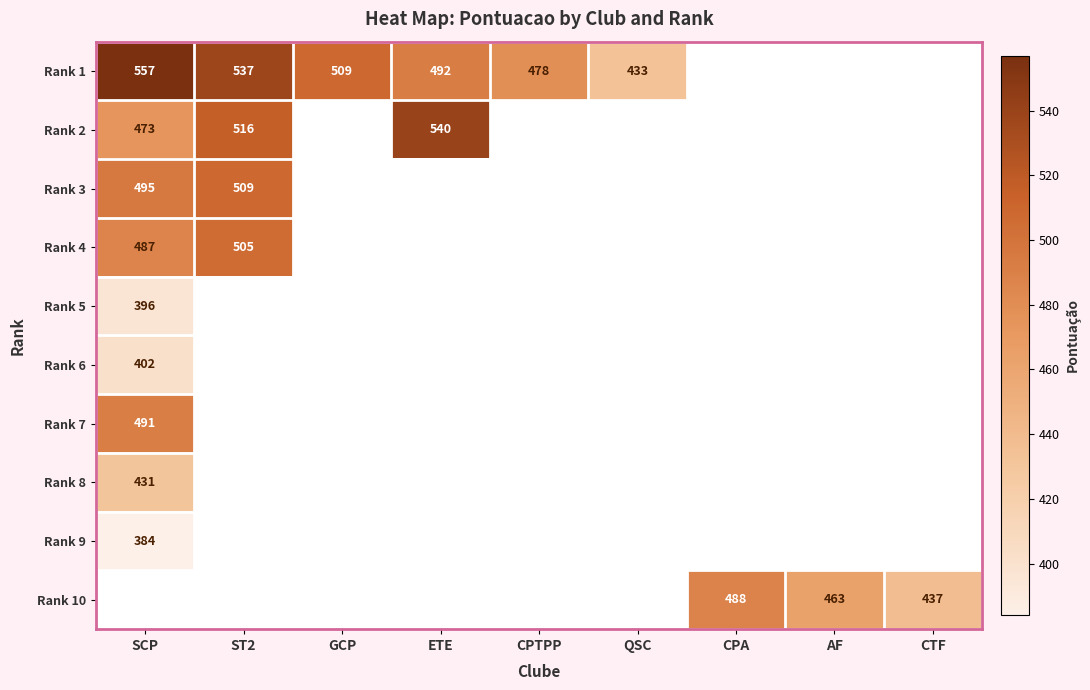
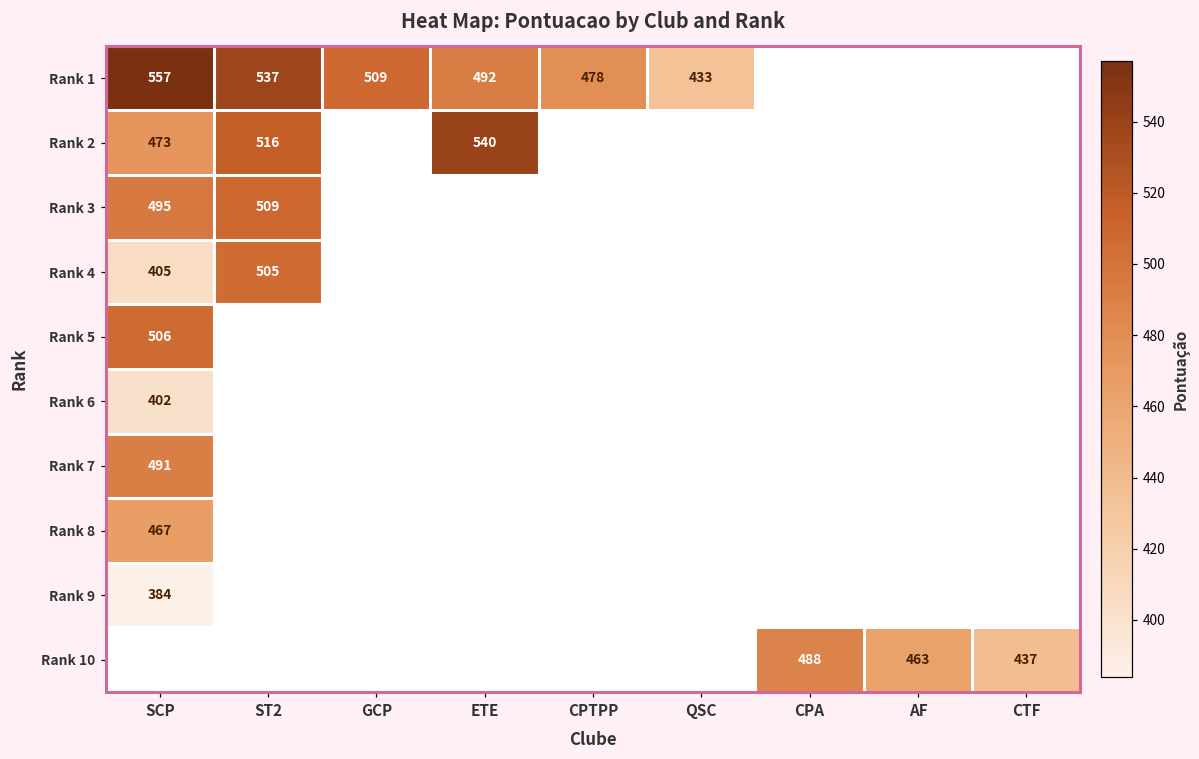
Rank 4, SCP: 487 -> 405
Rank 5, SCP: 396 -> 506
Rank 8, SCP: 431 -> 467
